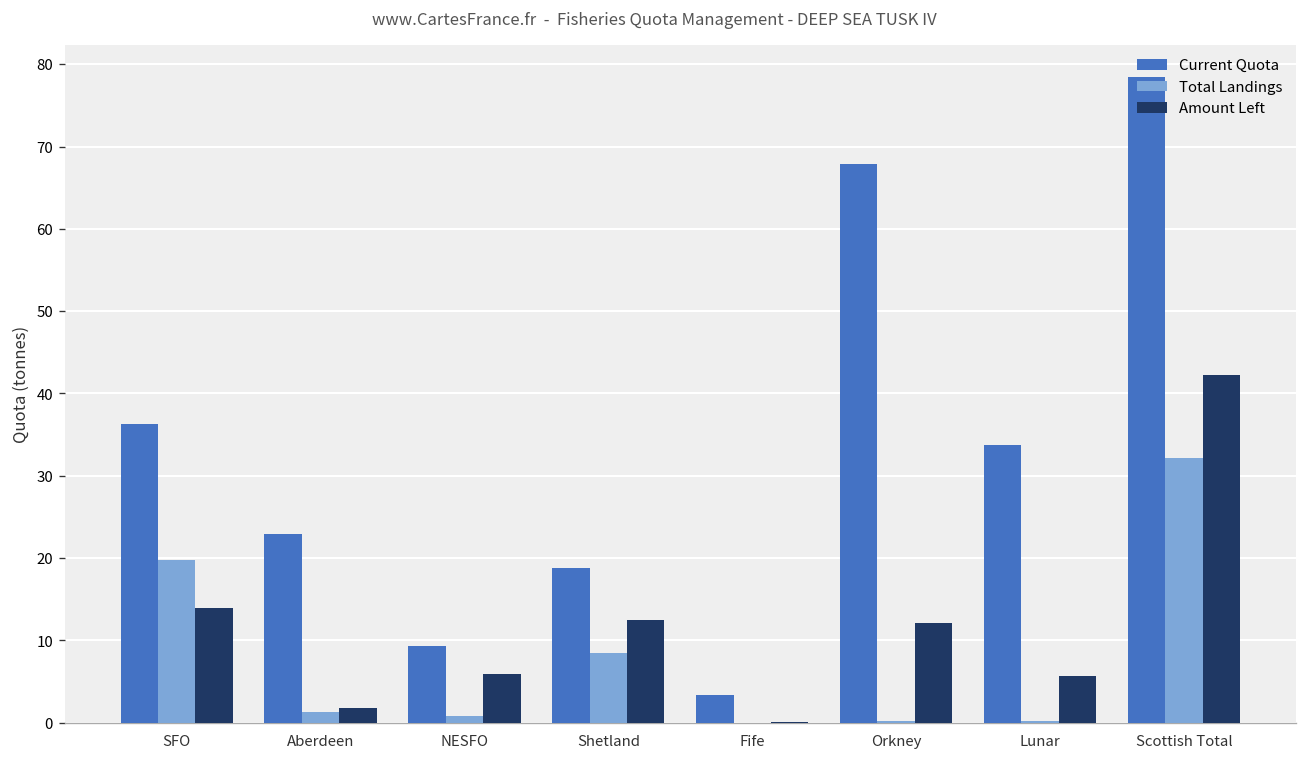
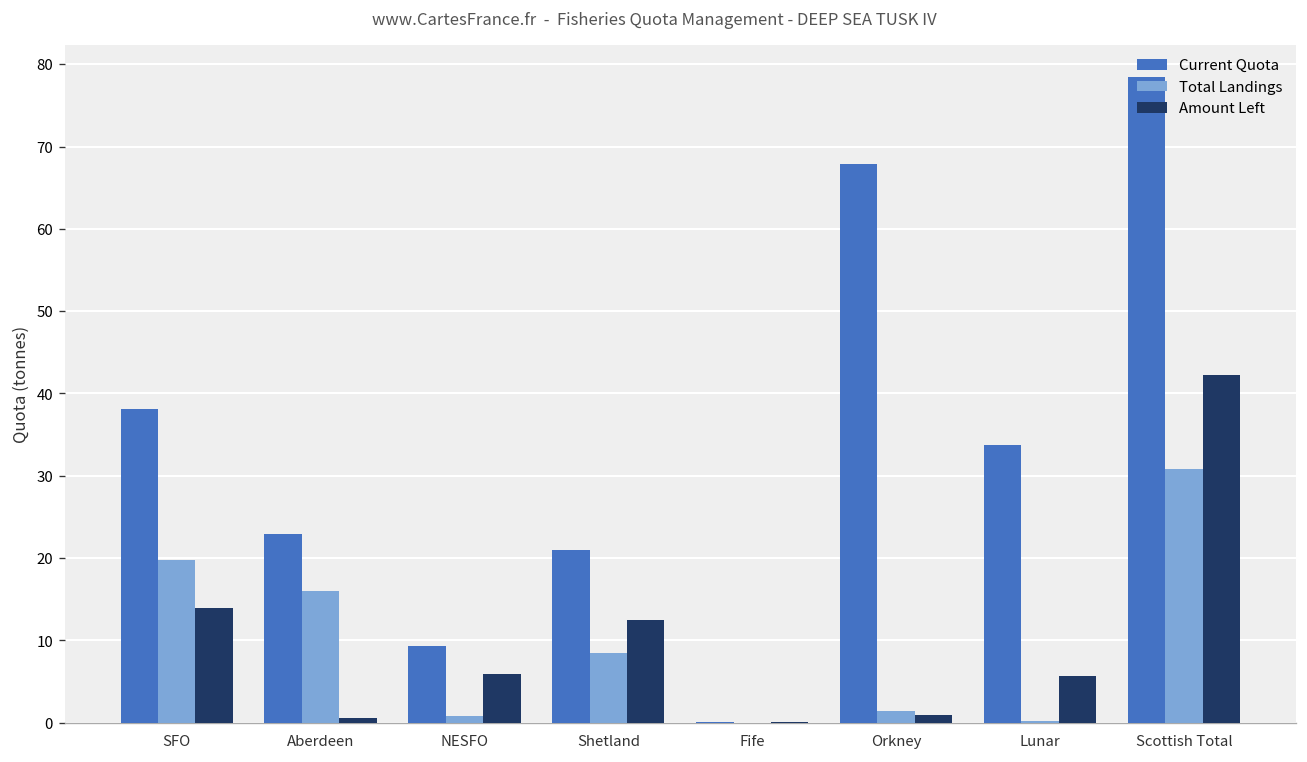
Current Quota, SFO: 36 -> 38
Total Landings, Aberdeen: 1 -> 16
Amount Left, Aberdeen: 2 -> 1
Current Quota, Shetland: 19 -> 21
Current Quota, Fife: 3 -> 0
Total Landings, Orkney: 0 -> 1
Amount Left, Orkney: 12 -> 1
Total Landings, Scottish Total: 32 -> 31
